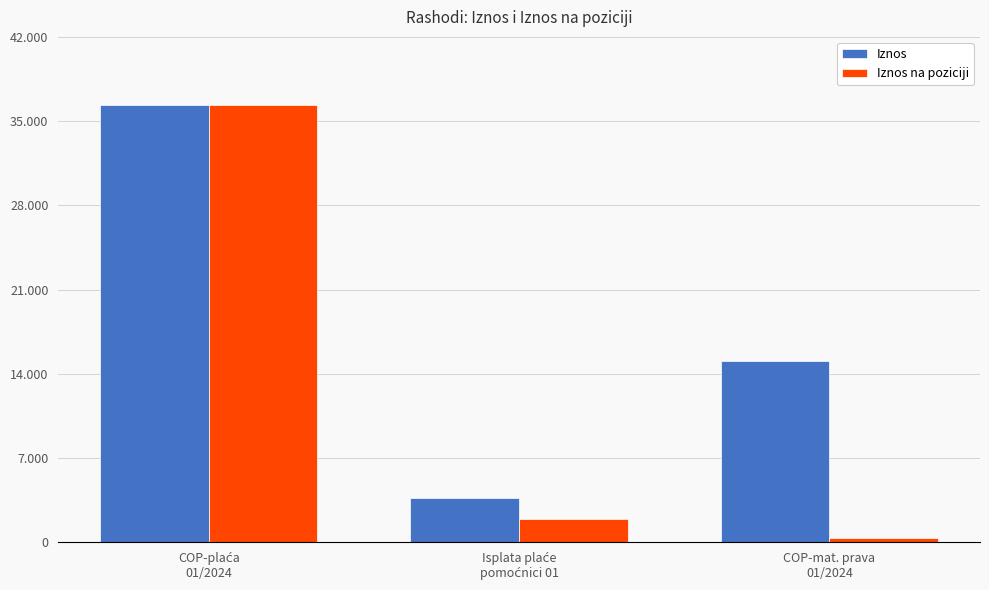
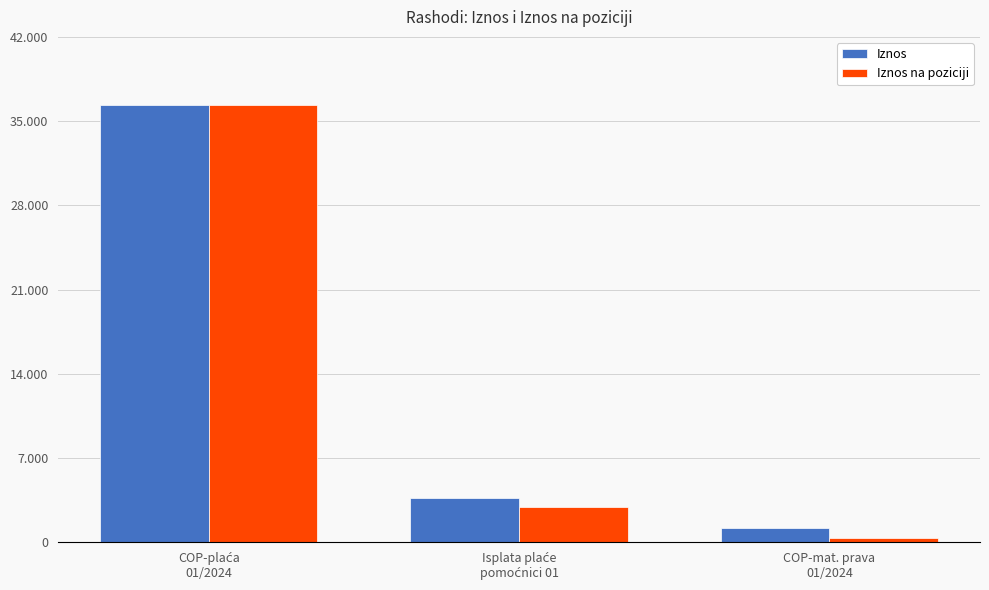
Iznos na poziciji, Isplata plaće pomoćnici 01: 1.9 -> 2.9
Iznos, COP-mat. prava 01/2024: 15.1 -> 1.2
